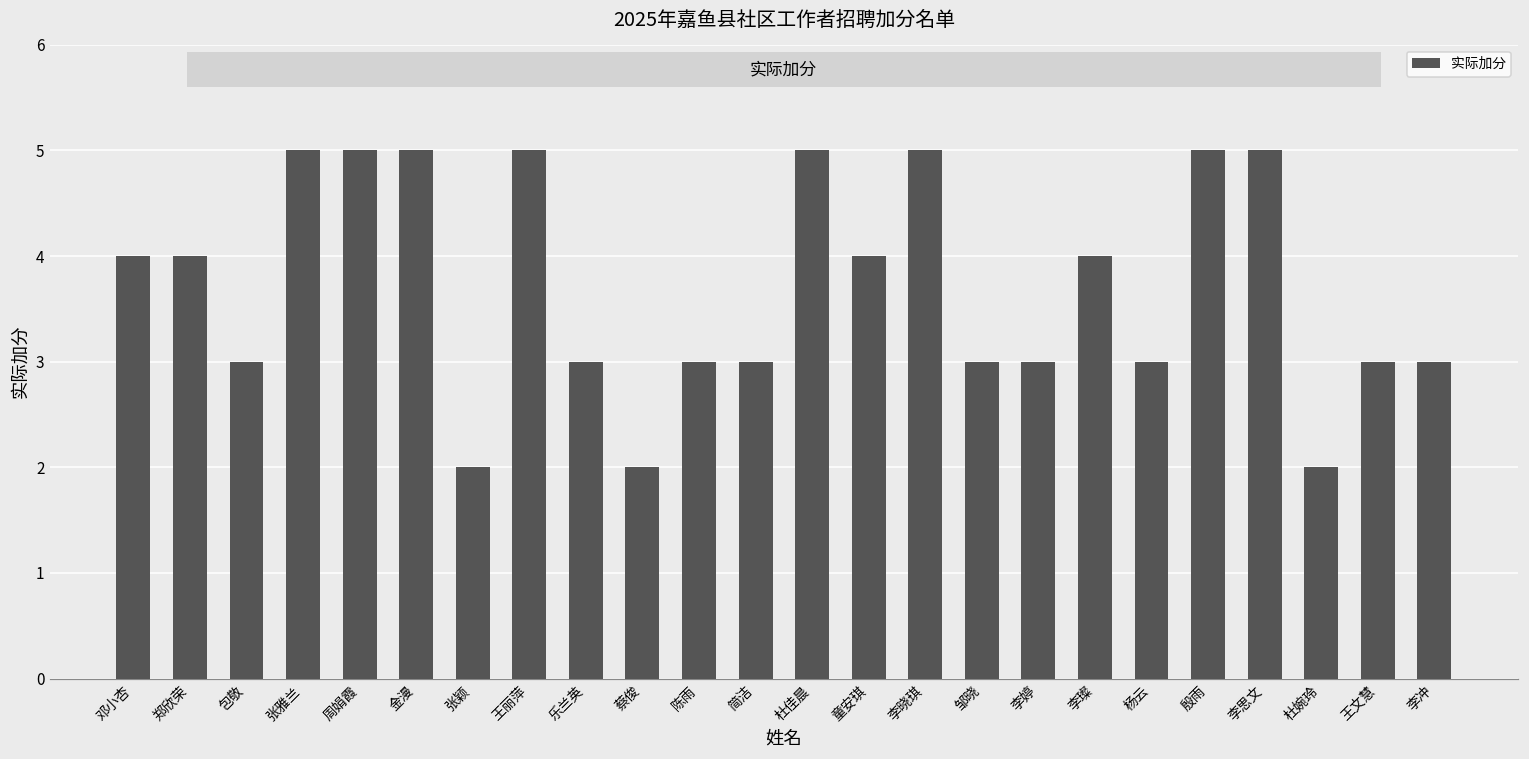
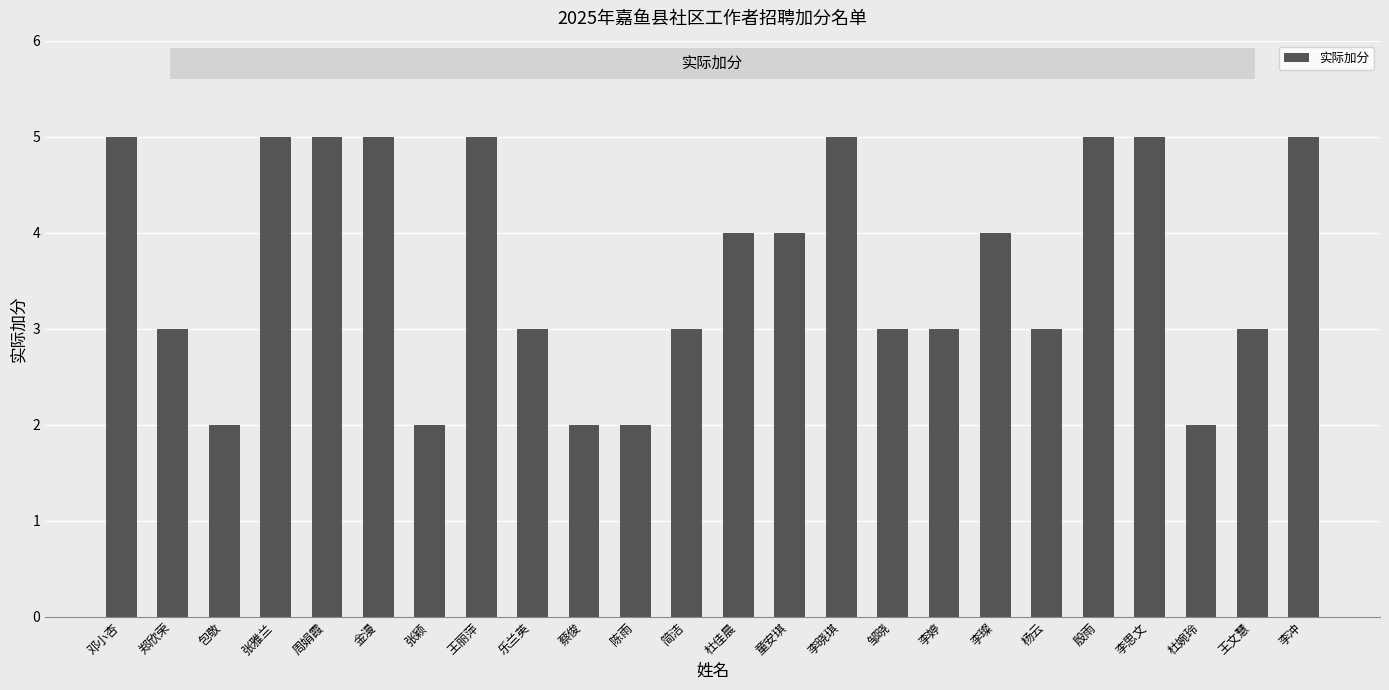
邓小杏: 4 -> 5
郑欣荣: 4 -> 3
包敬: 3 -> 2
陈雨: 3 -> 2
杜佳晨: 5 -> 4
李冲: 3 -> 5
